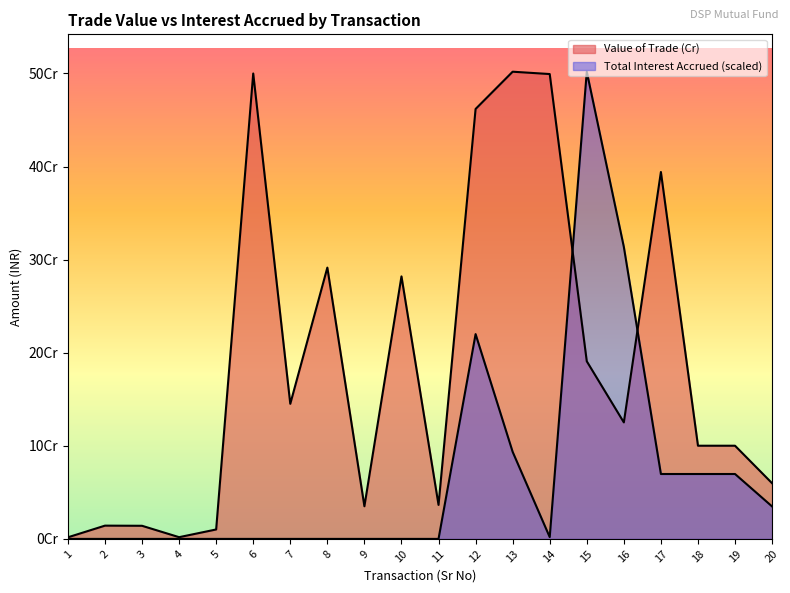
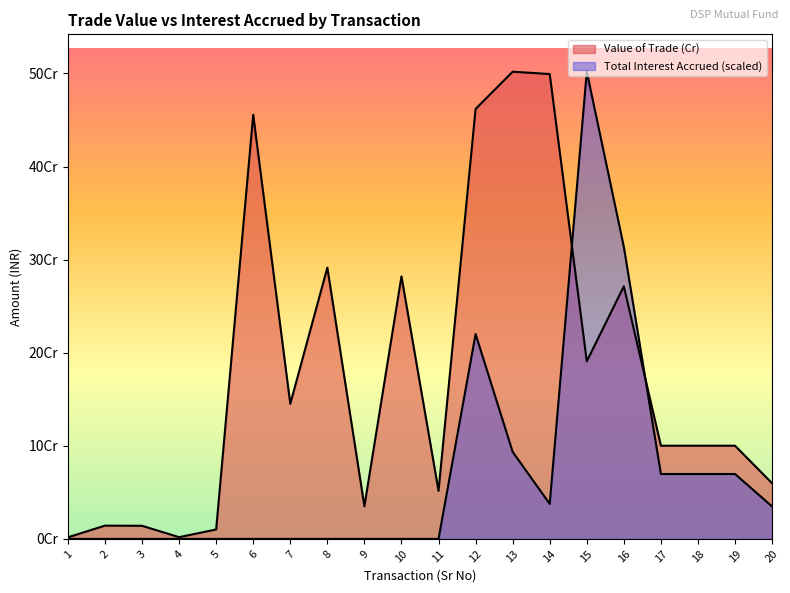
Value of Trade (Cr), 6: 50Cr -> 46Cr
Value of Trade (Cr), 11: 4Cr -> 5Cr
Total Interest Accrued (scaled), 14: 0Cr -> 4Cr
Value of Trade (Cr), 16: 13Cr -> 27Cr
Value of Trade (Cr), 17: 39Cr -> 10Cr
